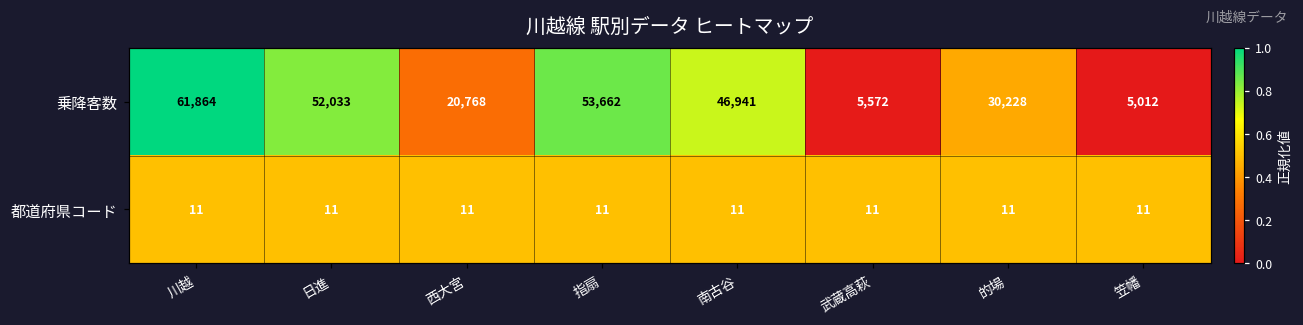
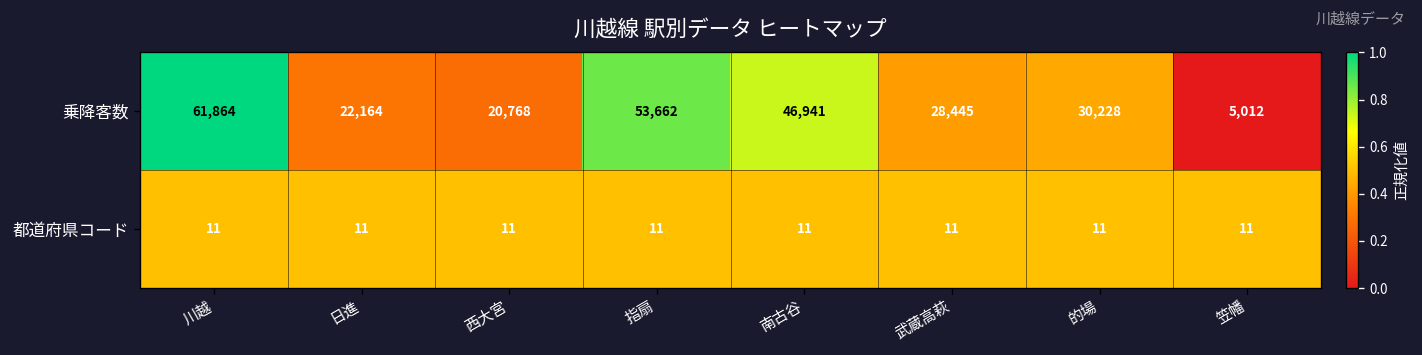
乗降客数, 日進: 52,033 -> 22,164
乗降客数, 武蔵高萩: 5,572 -> 28,445
